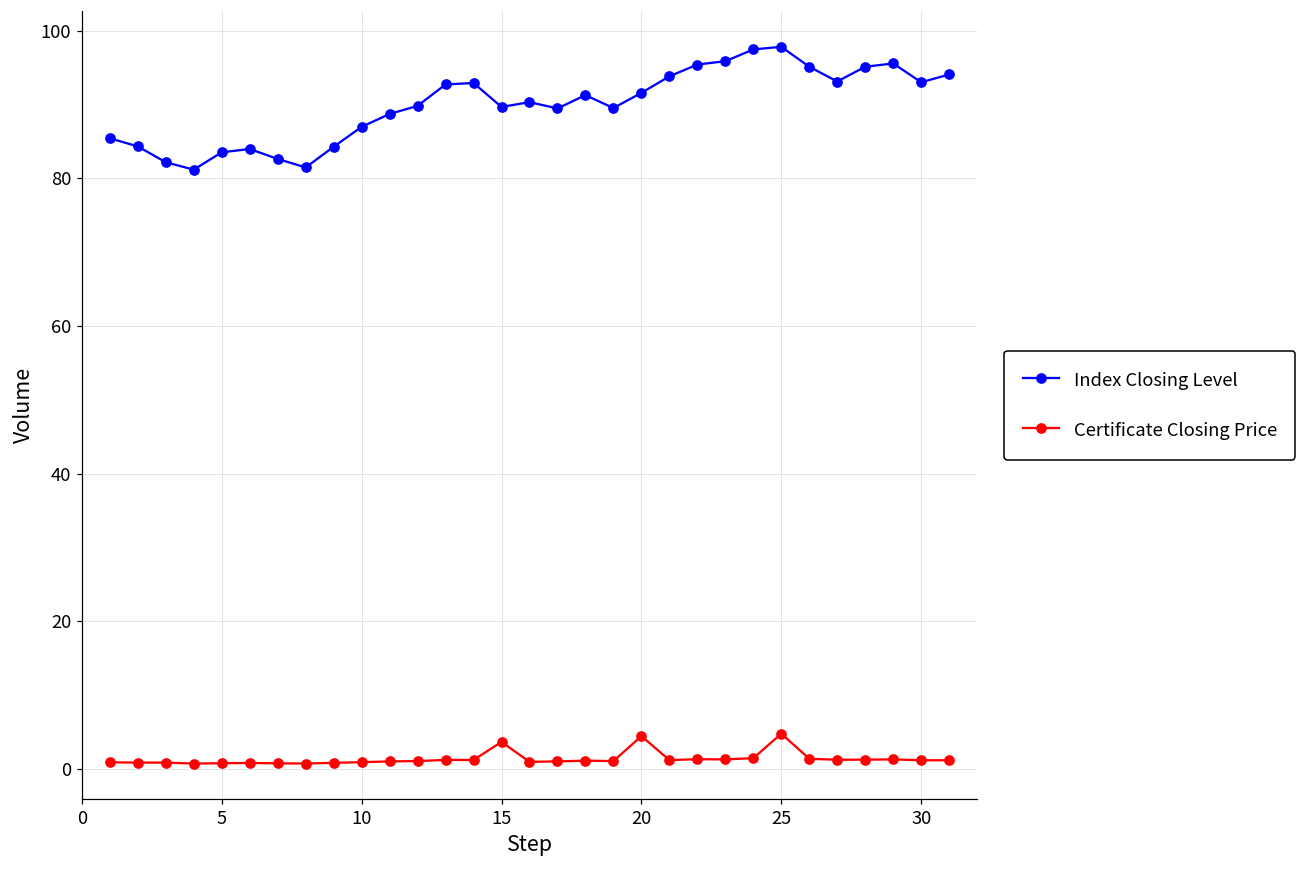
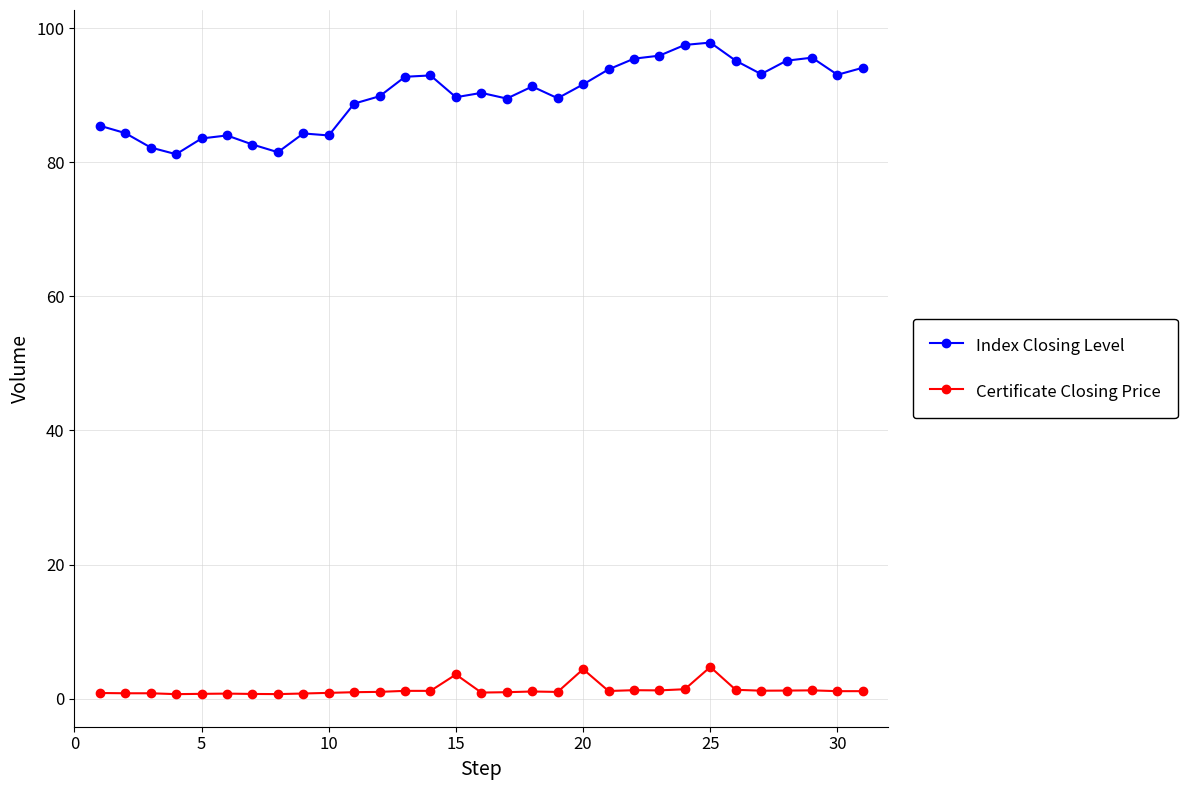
Index Closing Level, 10: 87 -> 84
